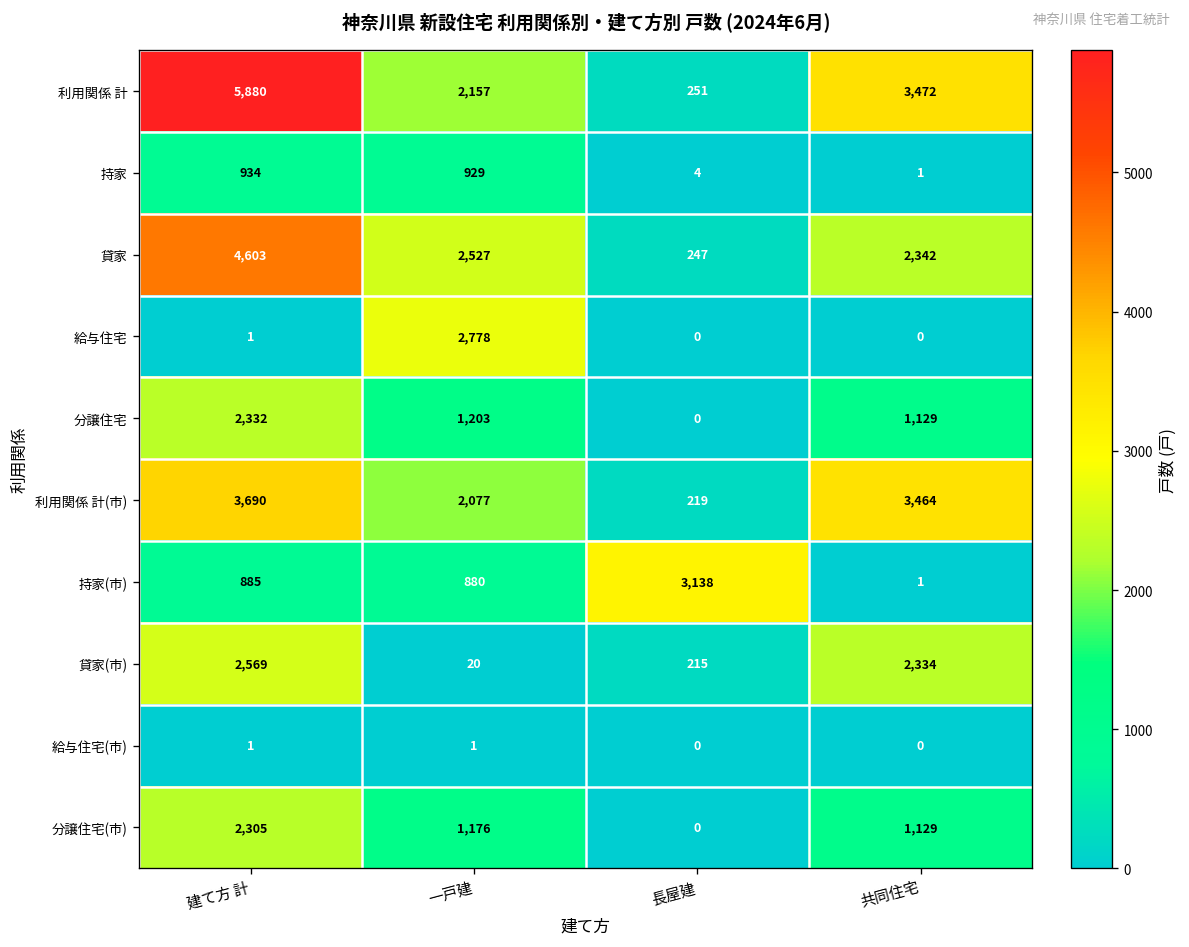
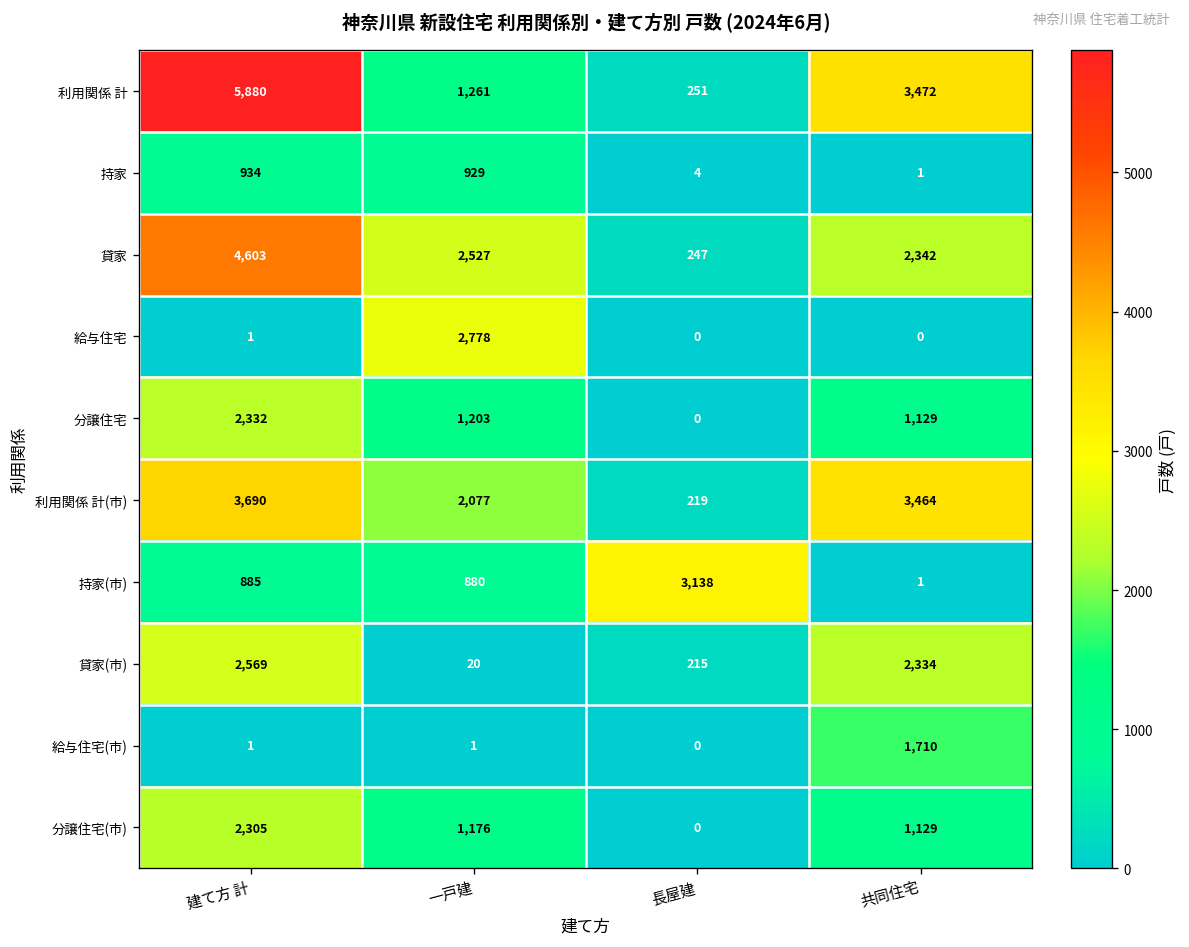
利用関係 計, 一戸建: 2,157 -> 1,261
給与住宅(市), 共同住宅: 0 -> 1,710
